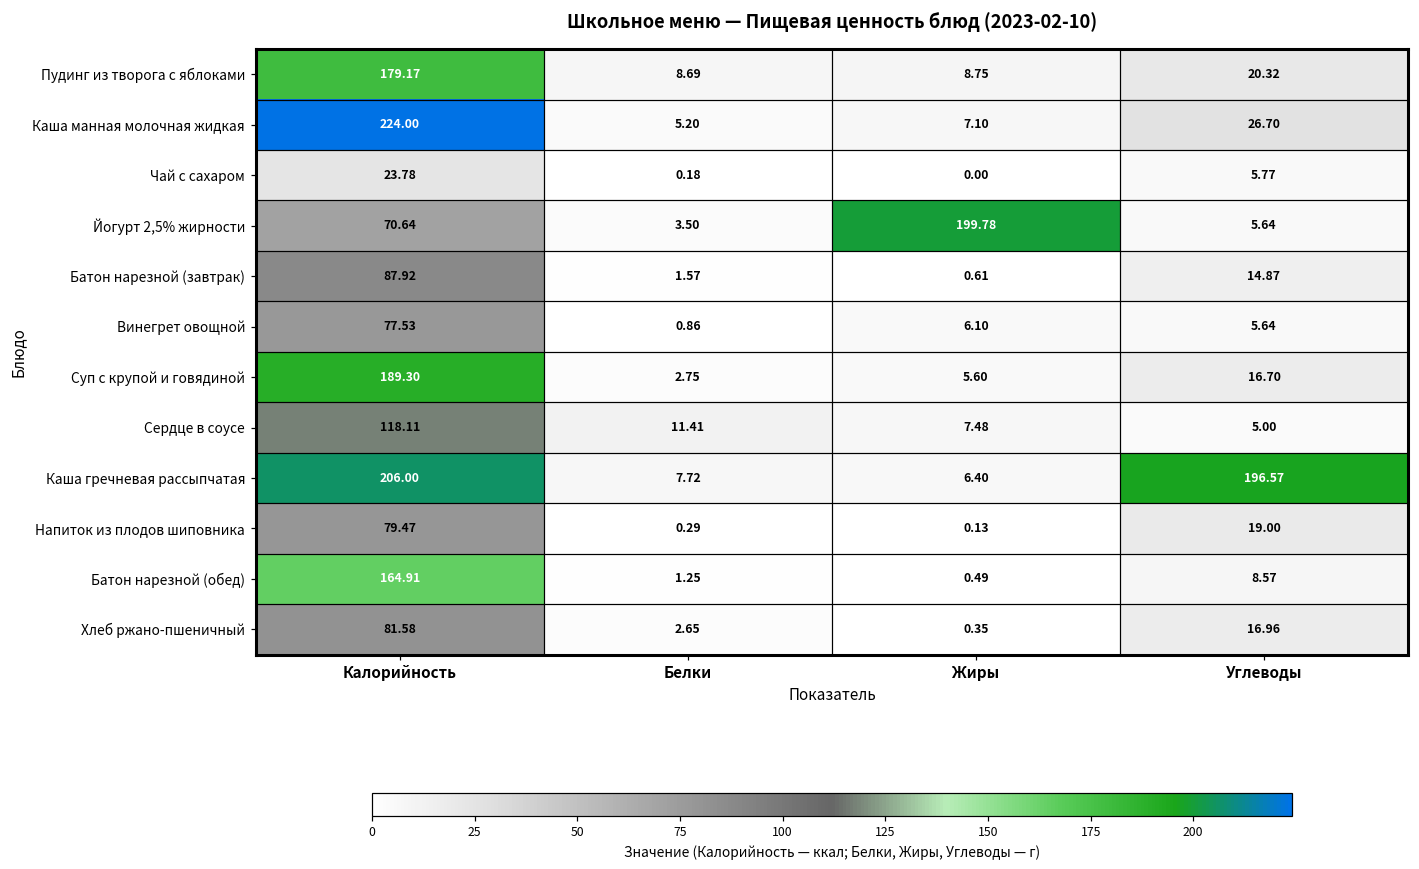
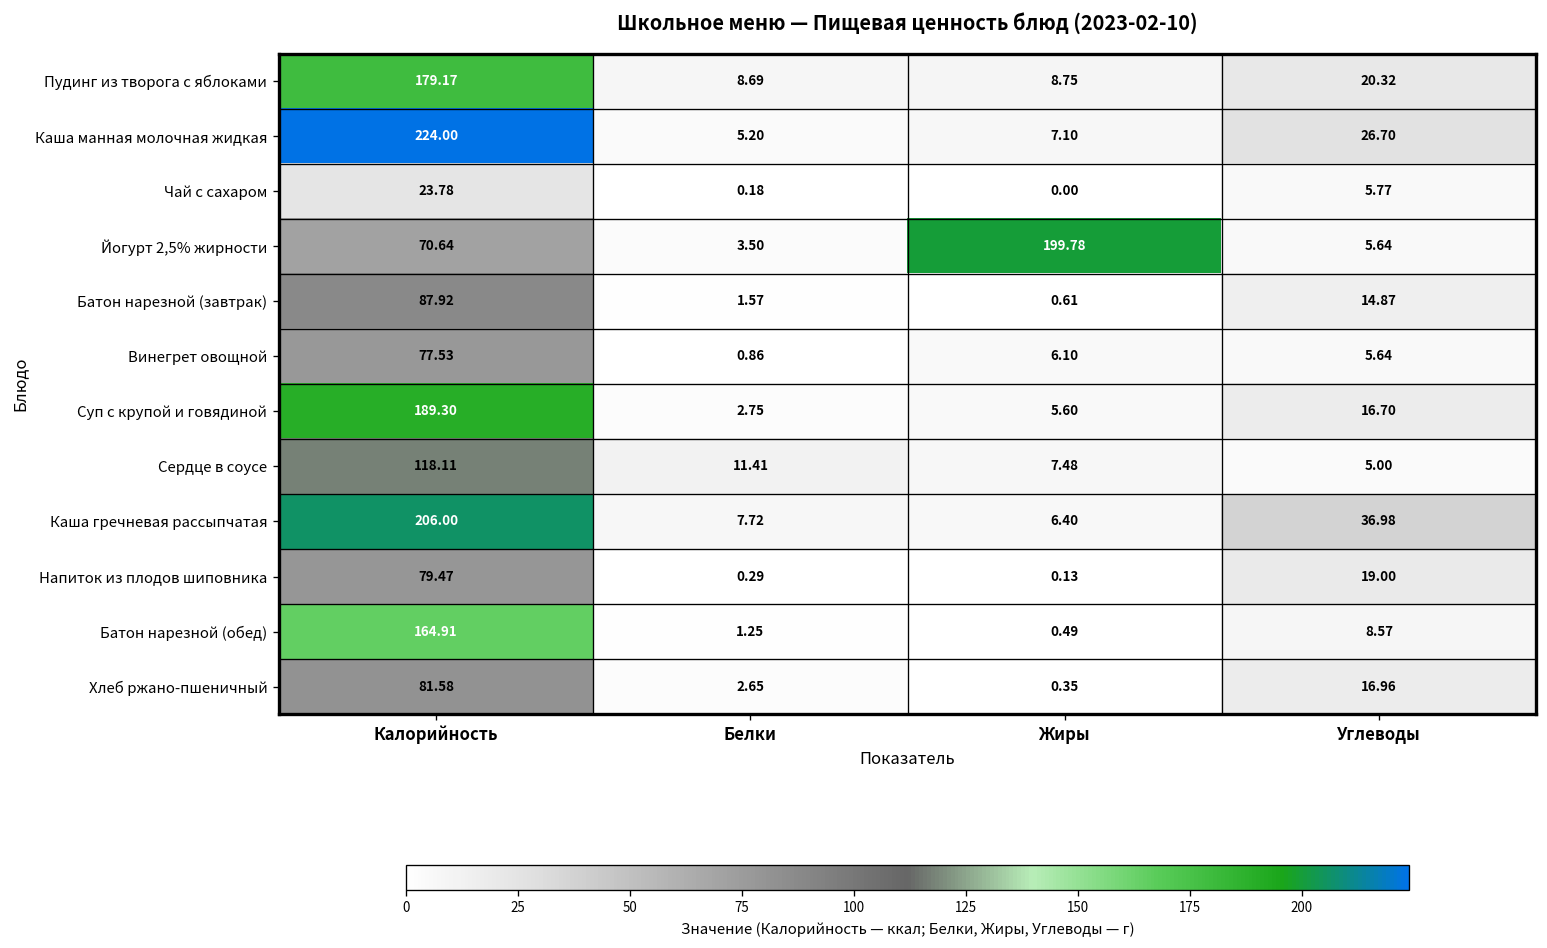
Каша гречневая рассыпчатая, Углеводы: 196.57 -> 36.98
